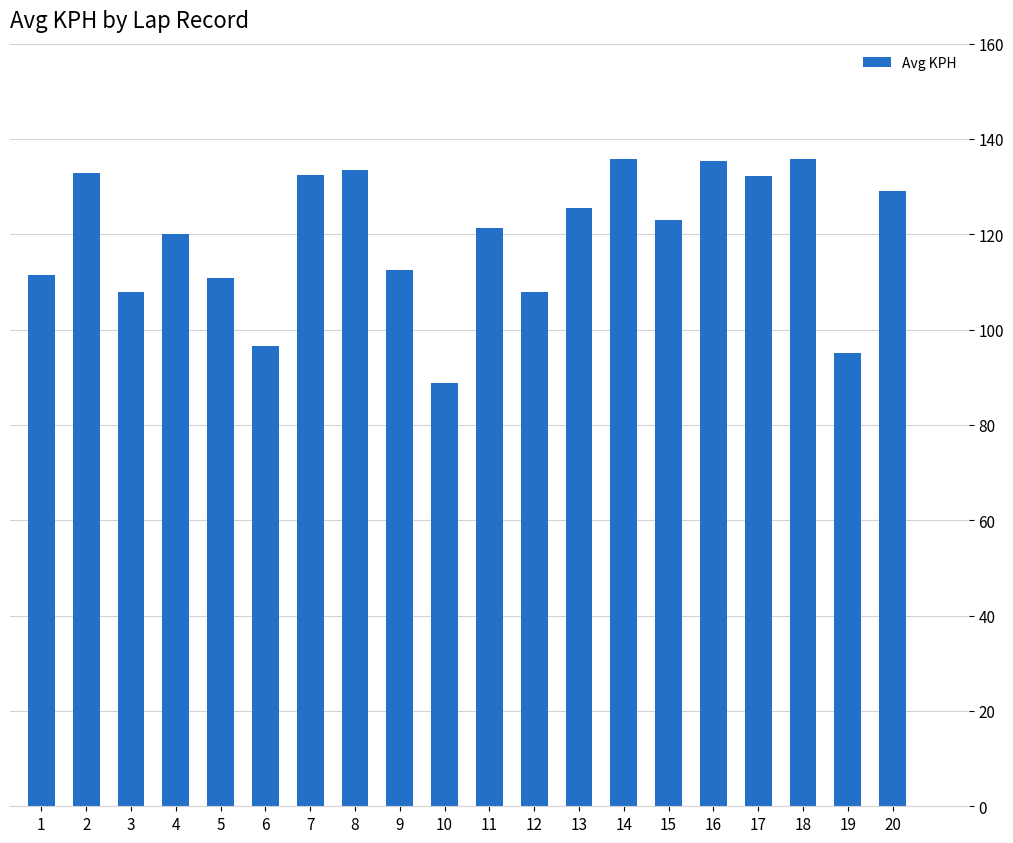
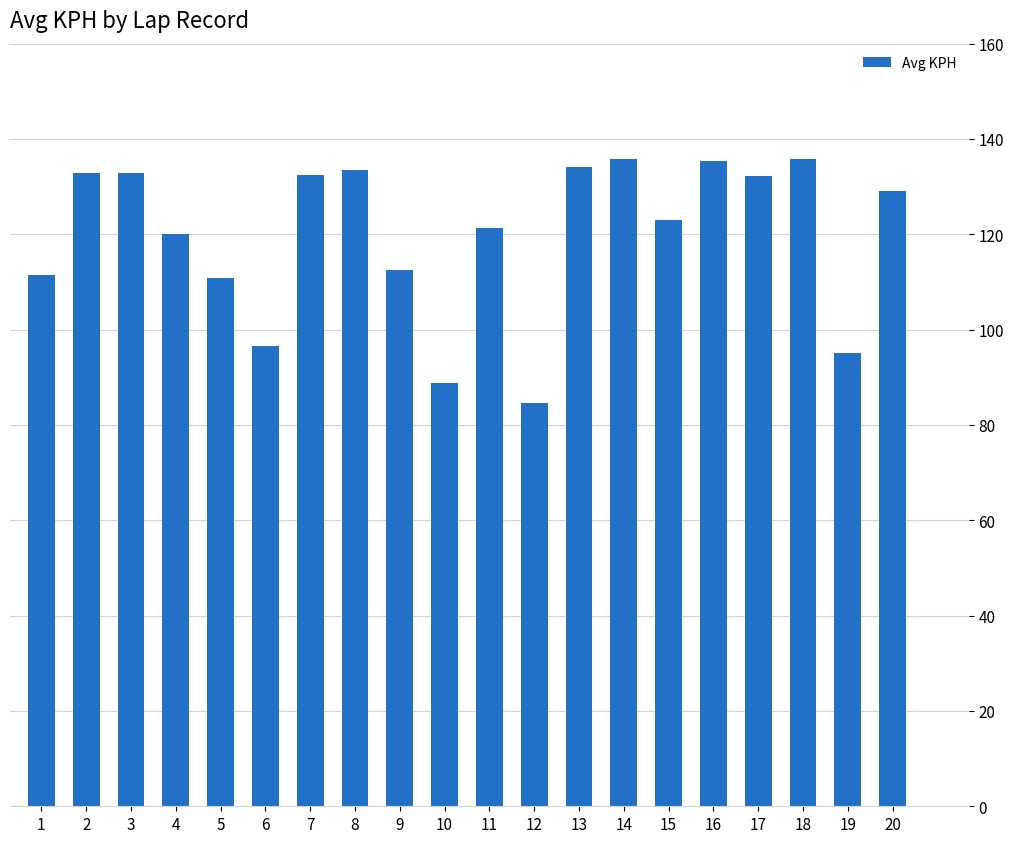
3: 108 -> 133
12: 108 -> 85
13: 126 -> 134
